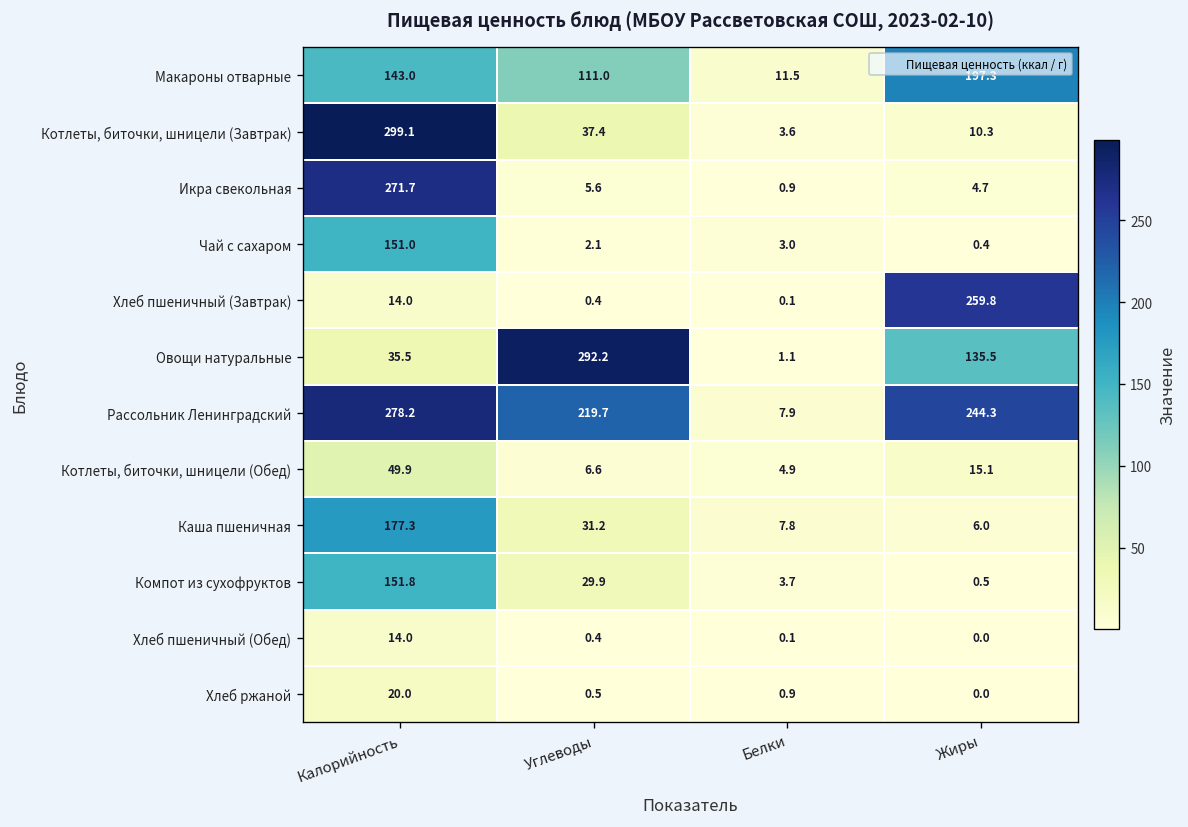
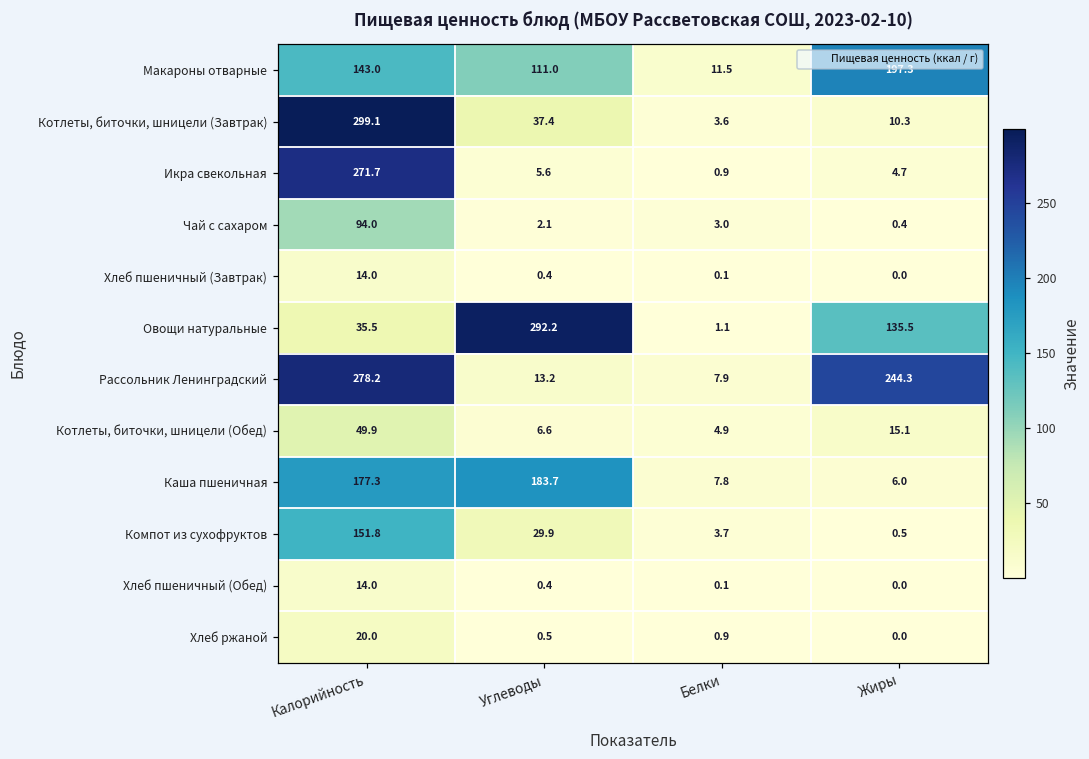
Чай с сахаром, Калорийность: 151.0 -> 94.0
Хлеб пшеничный (Завтрак), Жиры: 259.8 -> 0.0
Рассольник Ленинградский, Углеводы: 219.7 -> 13.2
Каша пшеничная, Углеводы: 31.2 -> 183.7
